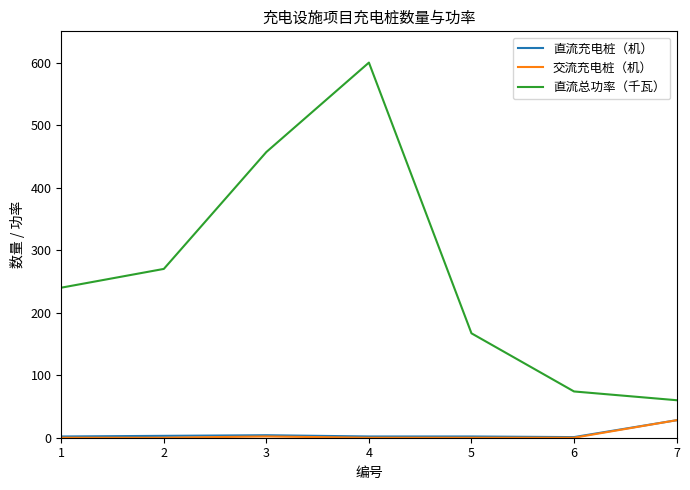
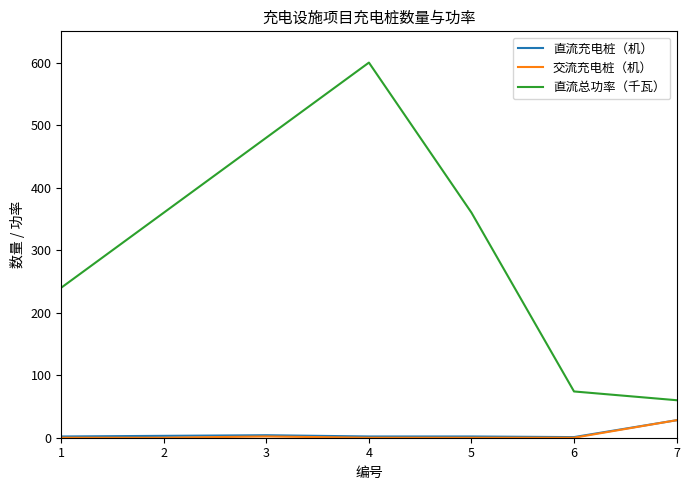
直流总功率（千瓦）, 2: 270 -> 360
直流总功率（千瓦）, 3: 460 -> 480
直流总功率（千瓦）, 5: 170 -> 360
